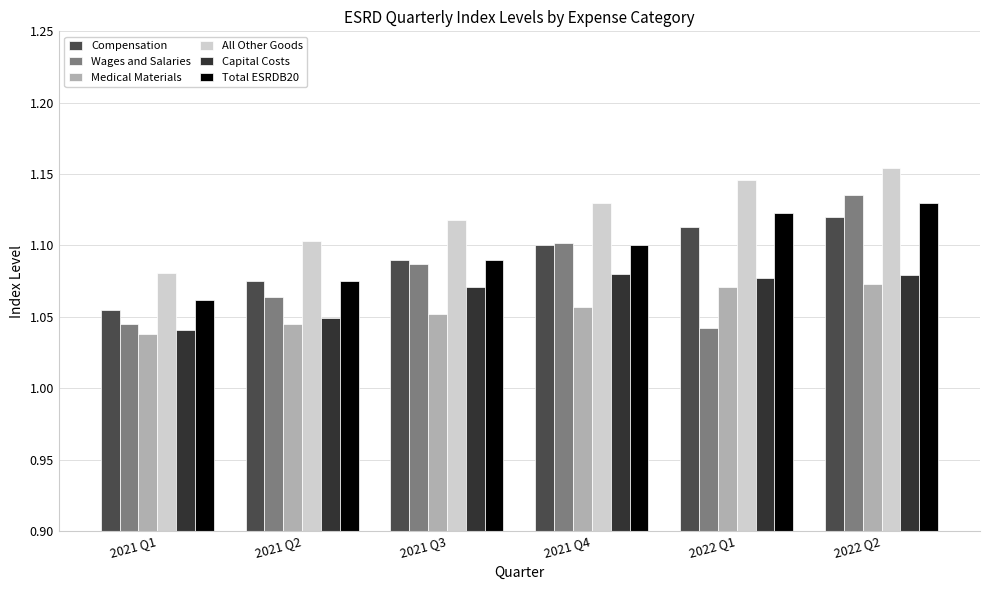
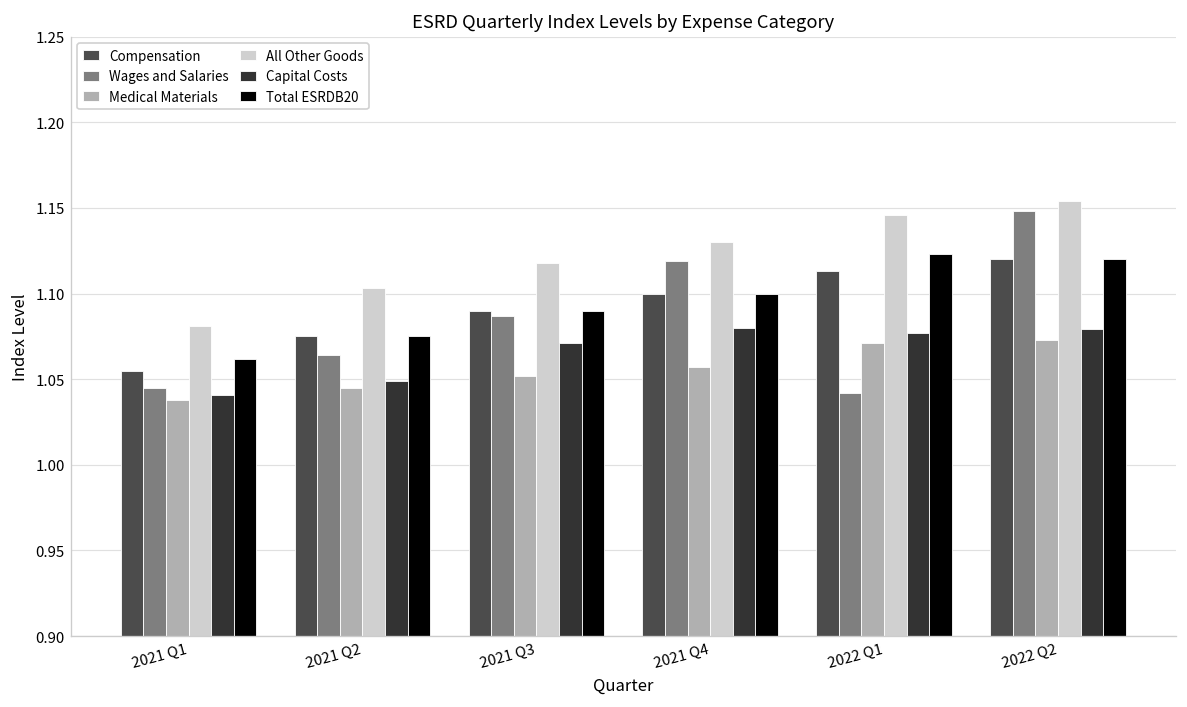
Wages and Salaries, 2021 Q4: 1.102 -> 1.119
Wages and Salaries, 2022 Q2: 1.135 -> 1.148
Total ESRDB20, 2022 Q2: 1.13 -> 1.12
